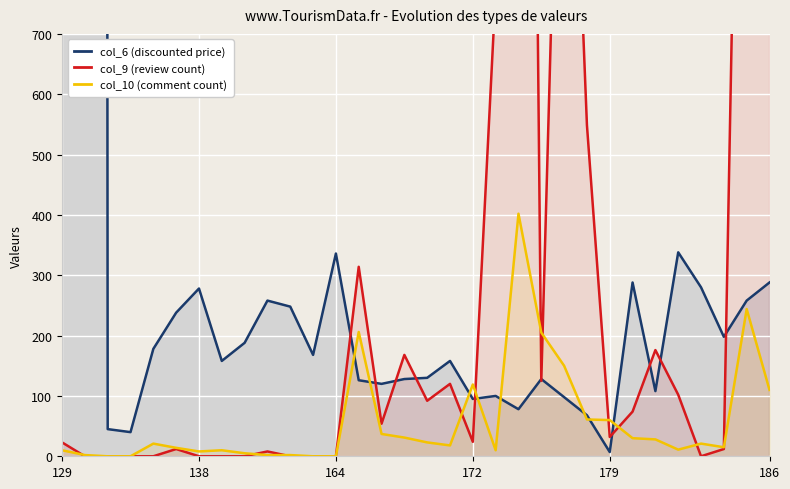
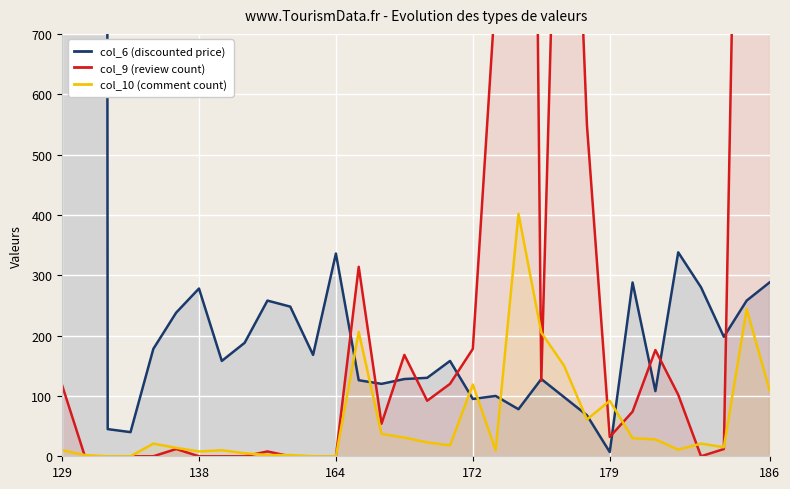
col_9 (review count), 129: 20 -> 120
col_9 (review count), 172: 20 -> 180
col_10 (comment count), 179: 60 -> 90
